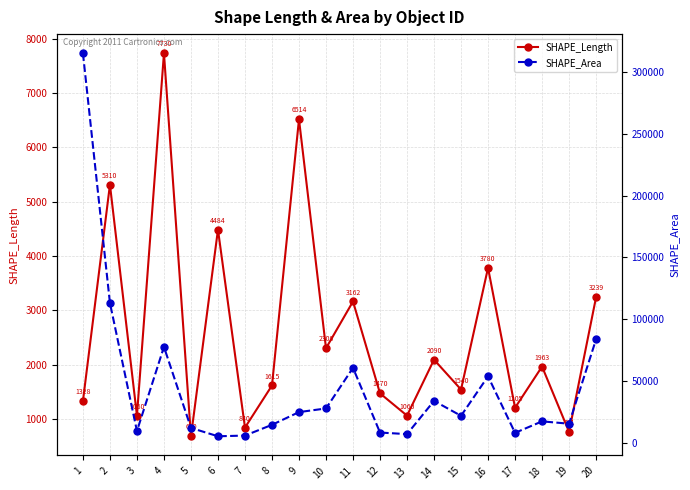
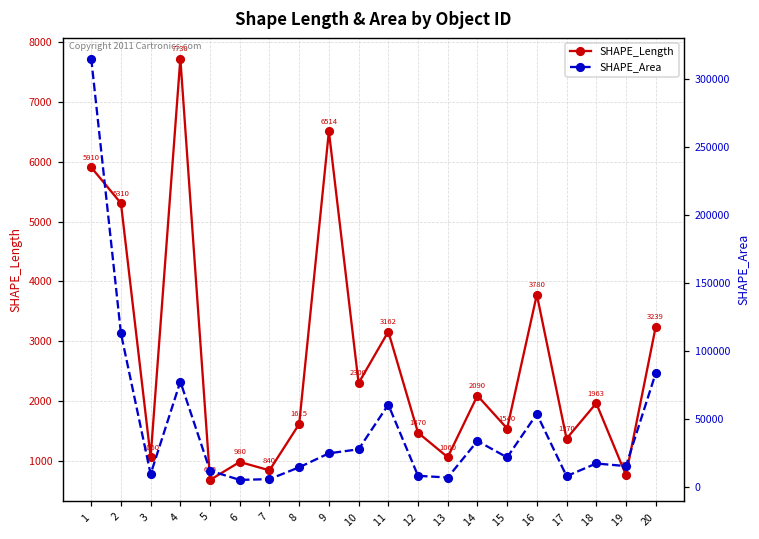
SHAPE_Length, 1: 1328 -> 5910
SHAPE_Length, 6: 4484 -> 980
SHAPE_Length, 17: 1205 -> 1370
